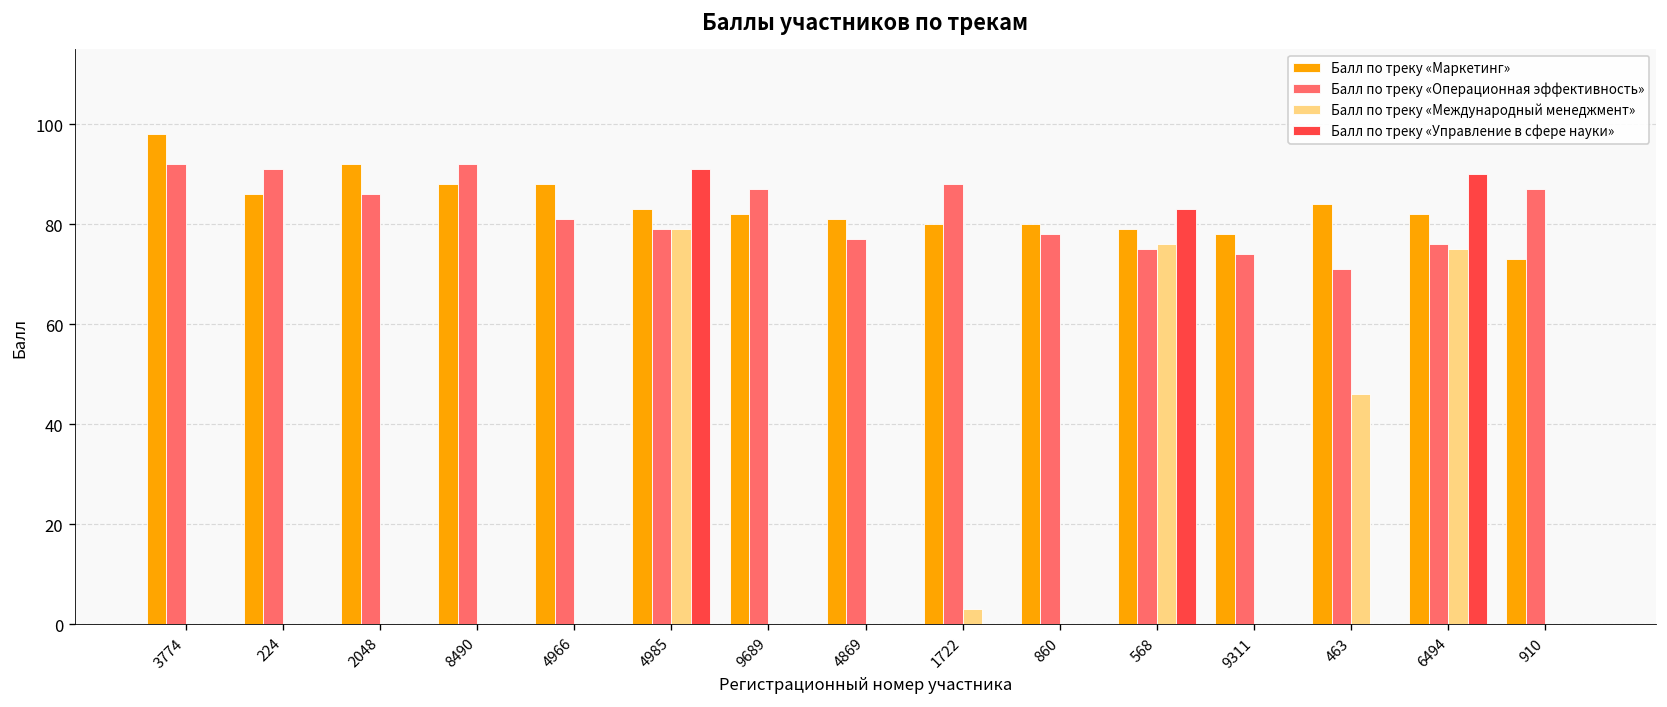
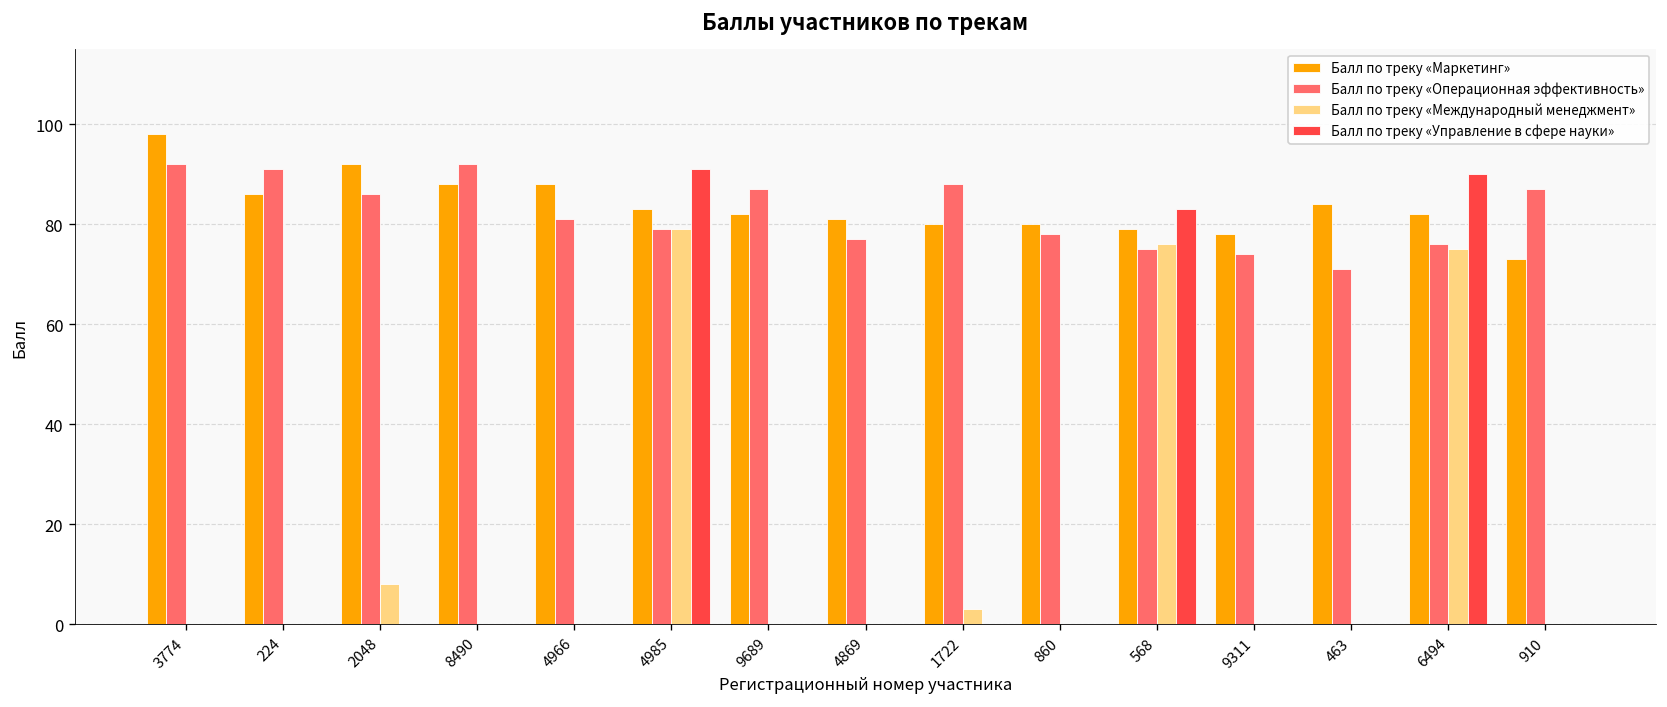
Балл по треку «Международный менеджмент», 2048: 0 -> 8
Балл по треку «Международный менеджмент», 463: 46 -> 0
